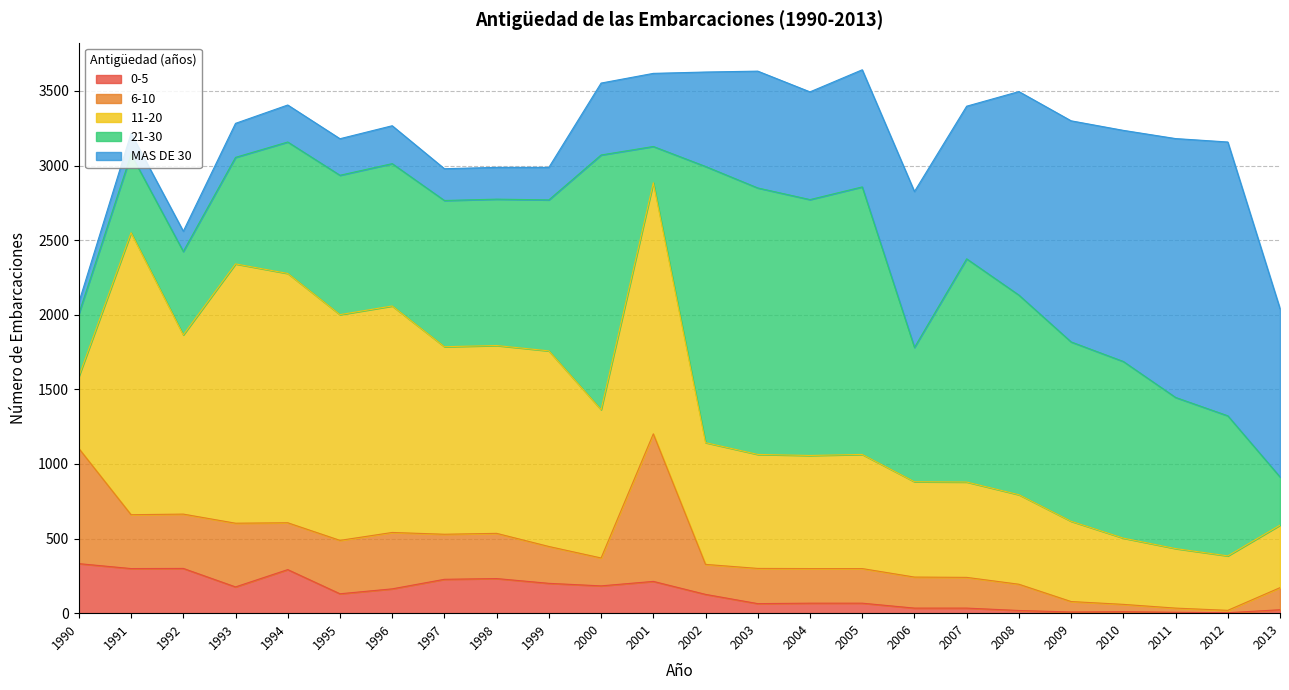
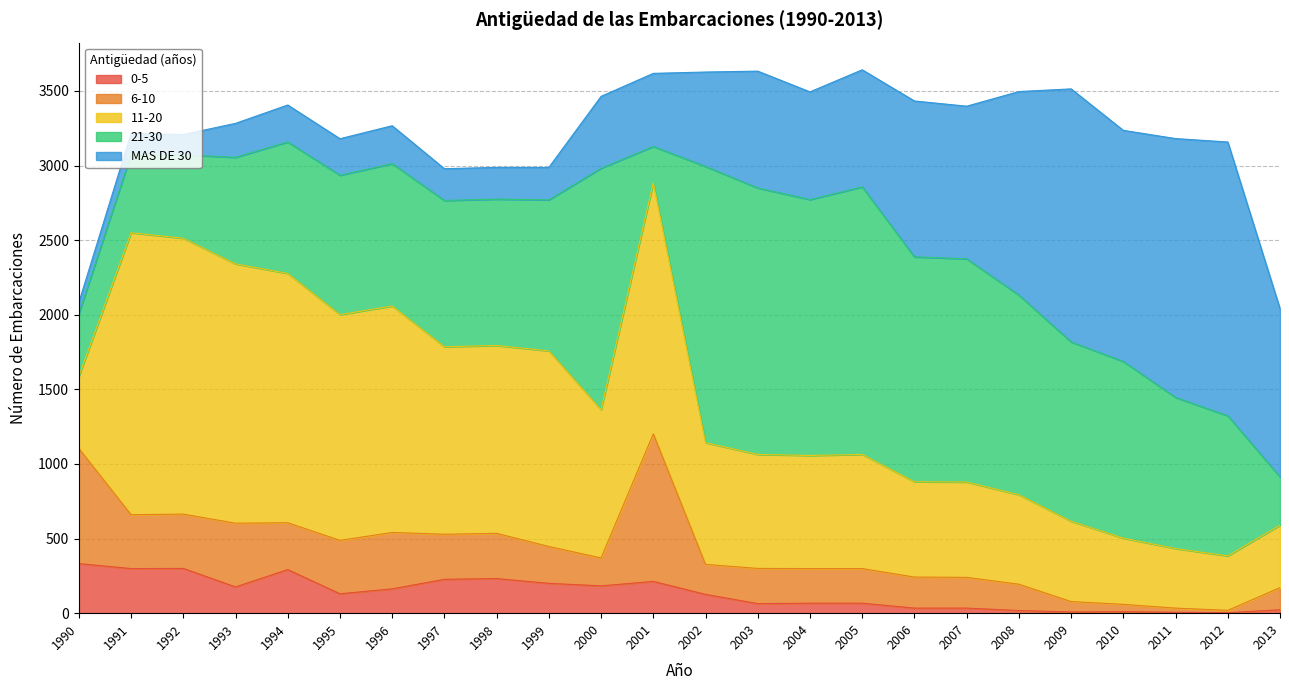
11-20, 1992: 1200 -> 1850
21-30, 2000: 1710 -> 1620
21-30, 2006: 900 -> 1510
MAS DE 30, 2009: 1480 -> 1700
